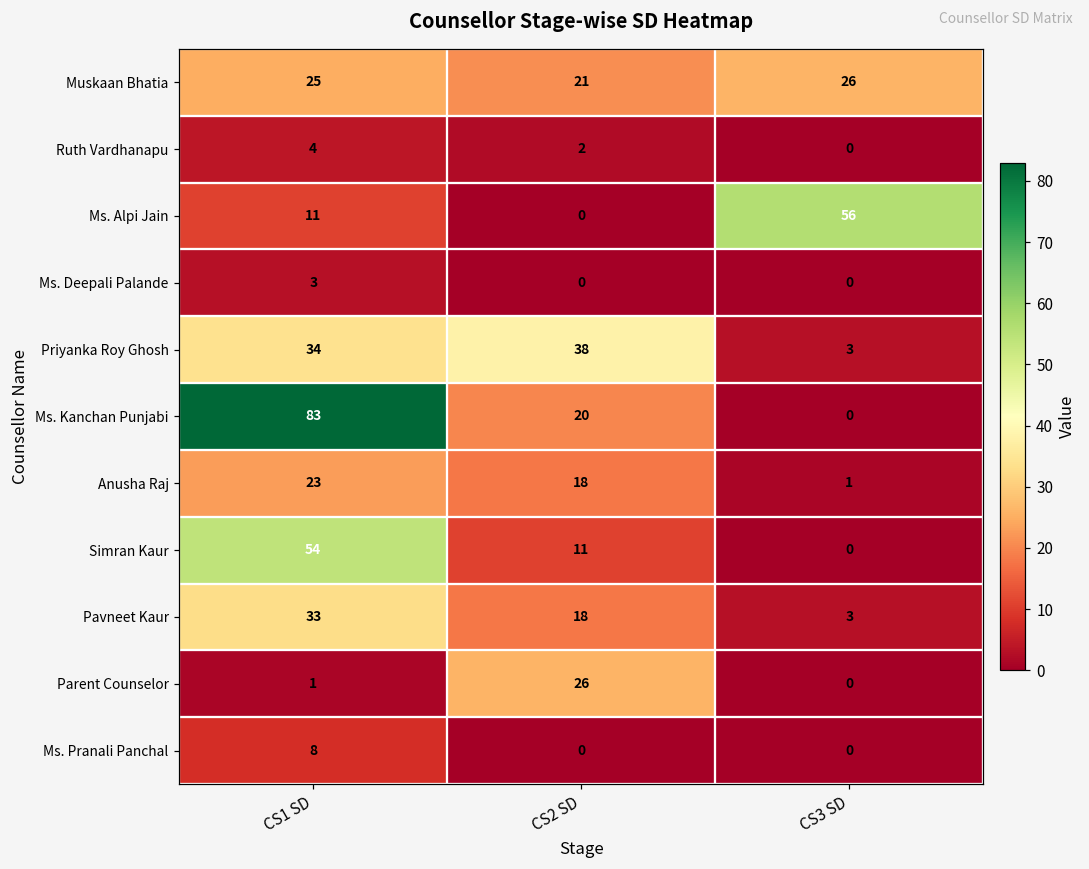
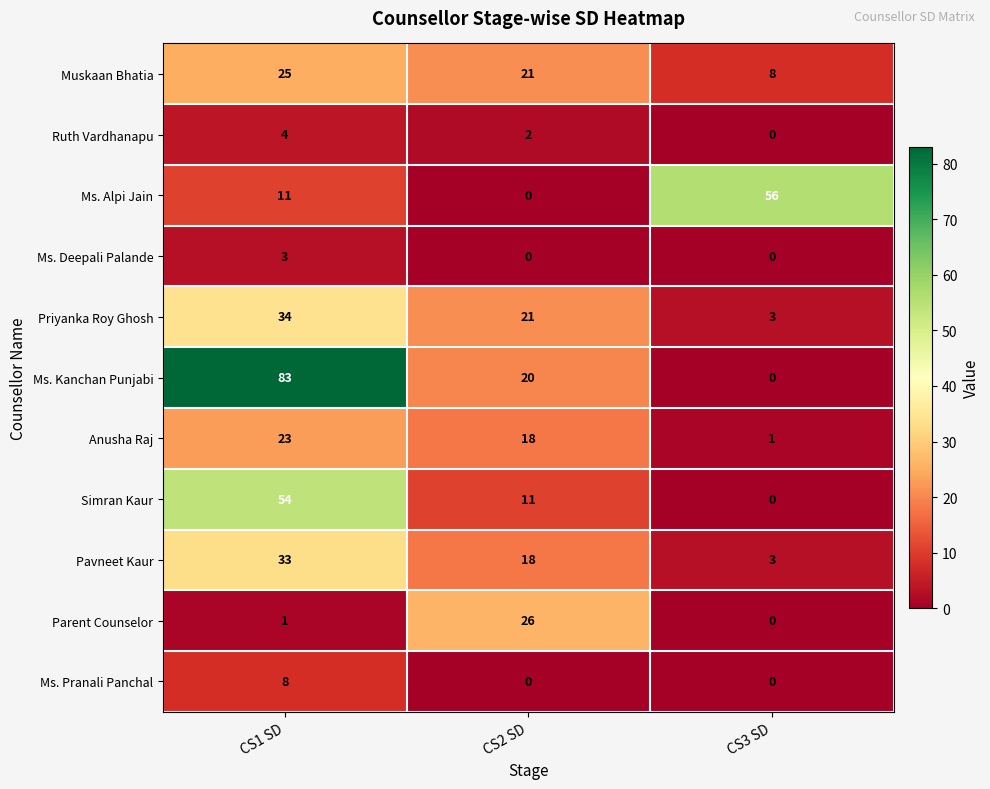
Muskaan Bhatia, CS3 SD: 26 -> 8
Priyanka Roy Ghosh, CS2 SD: 38 -> 21
